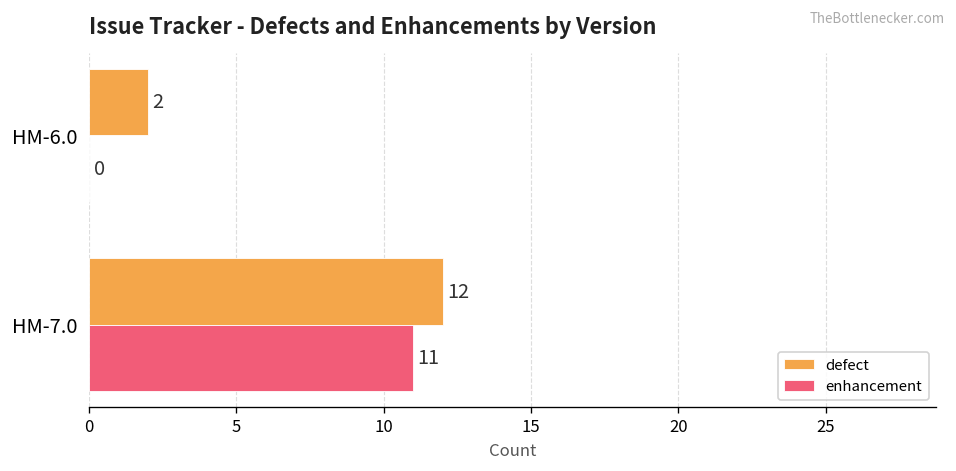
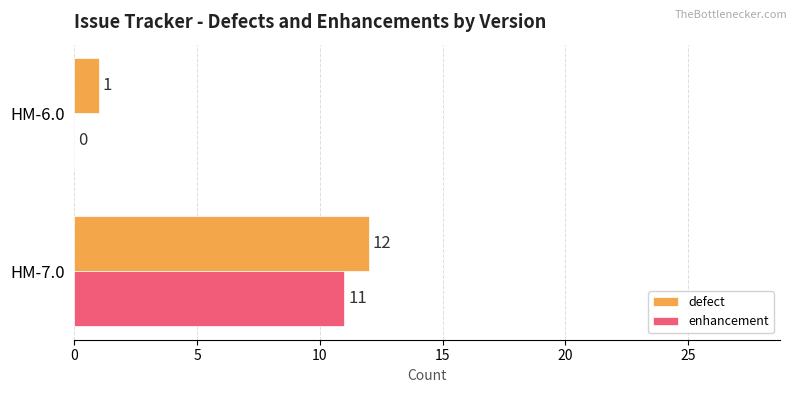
defect, HM-6.0: 2 -> 1
